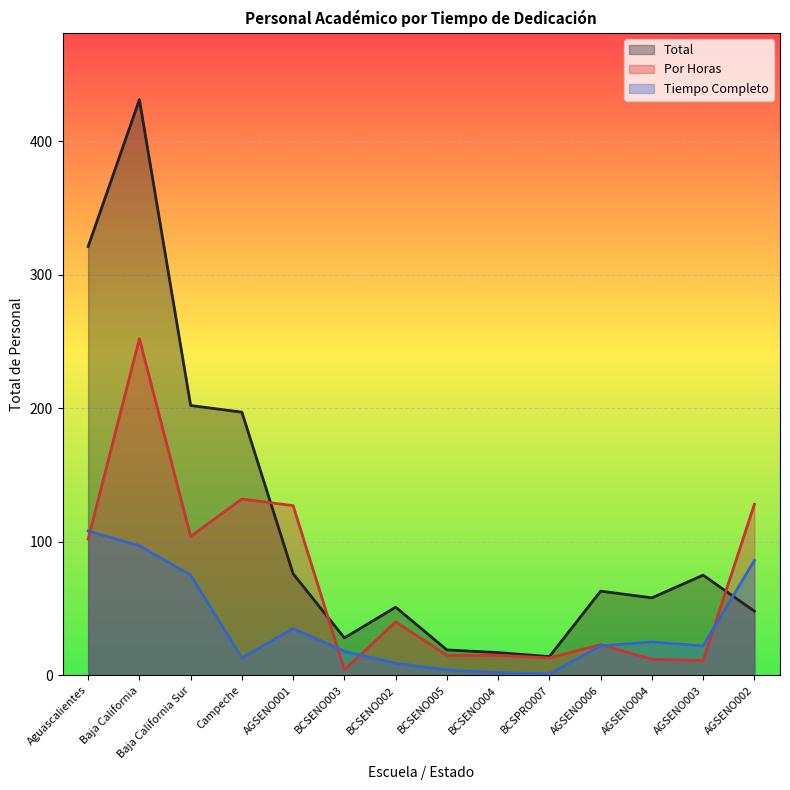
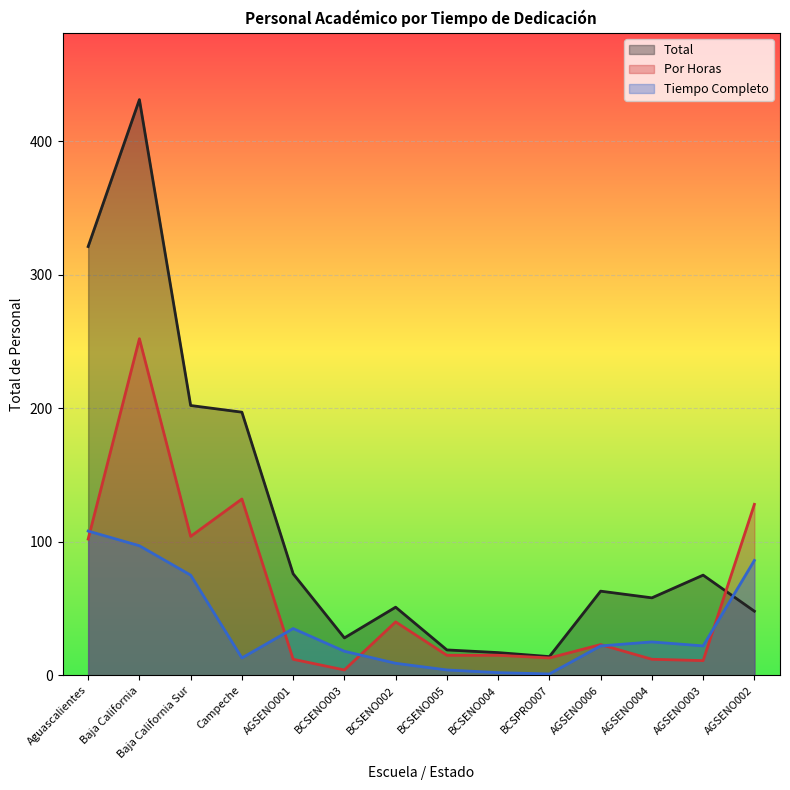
Por Horas, AGSENO001: 127 -> 12
